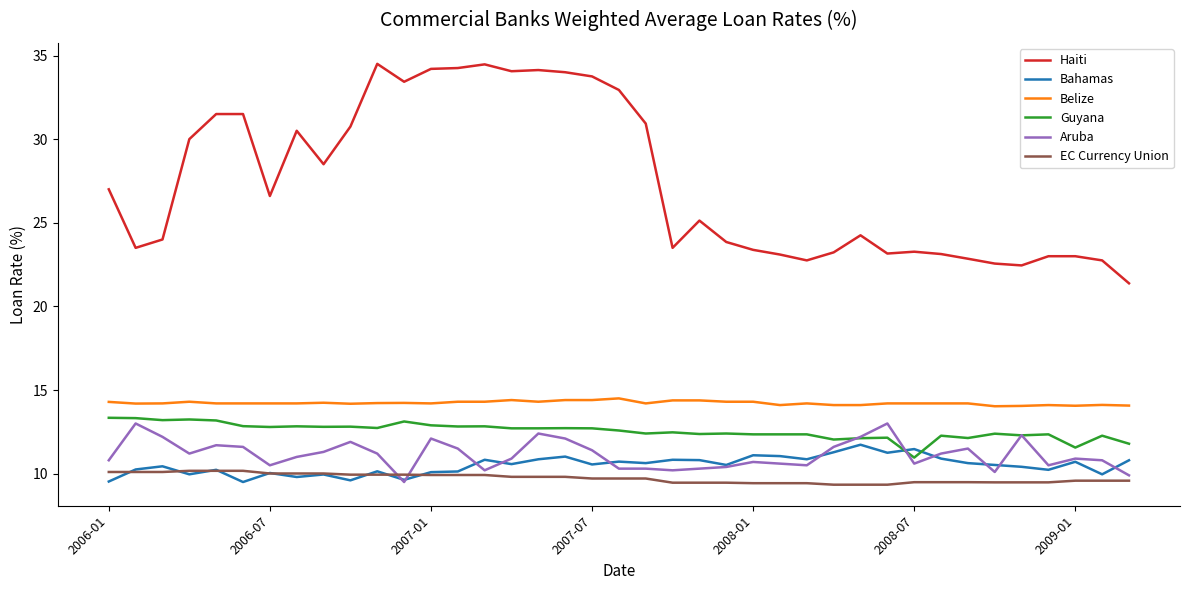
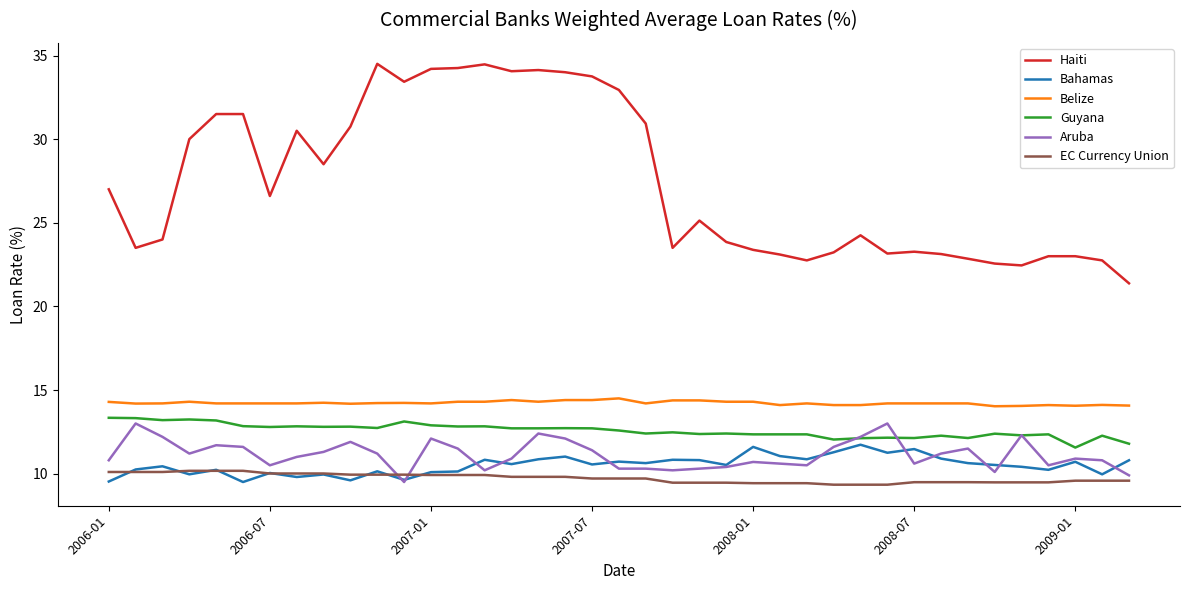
Bahamas, 2008-01: 11.1 -> 11.6
Guyana, 2008-07: 11.0 -> 12.1
